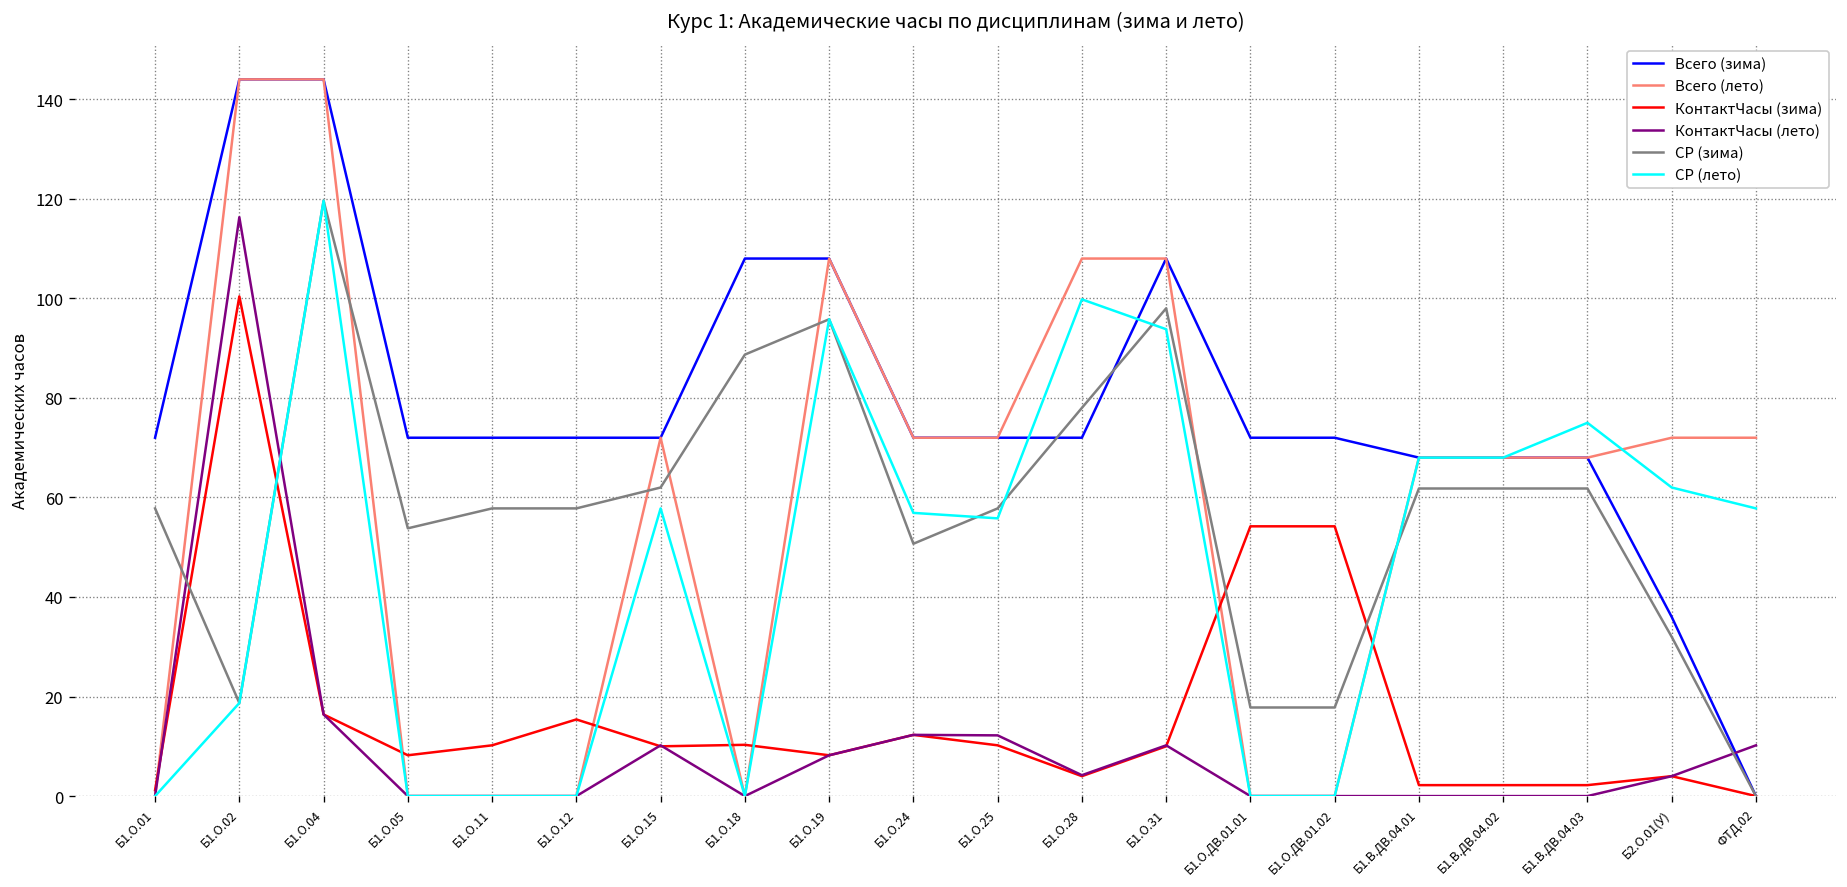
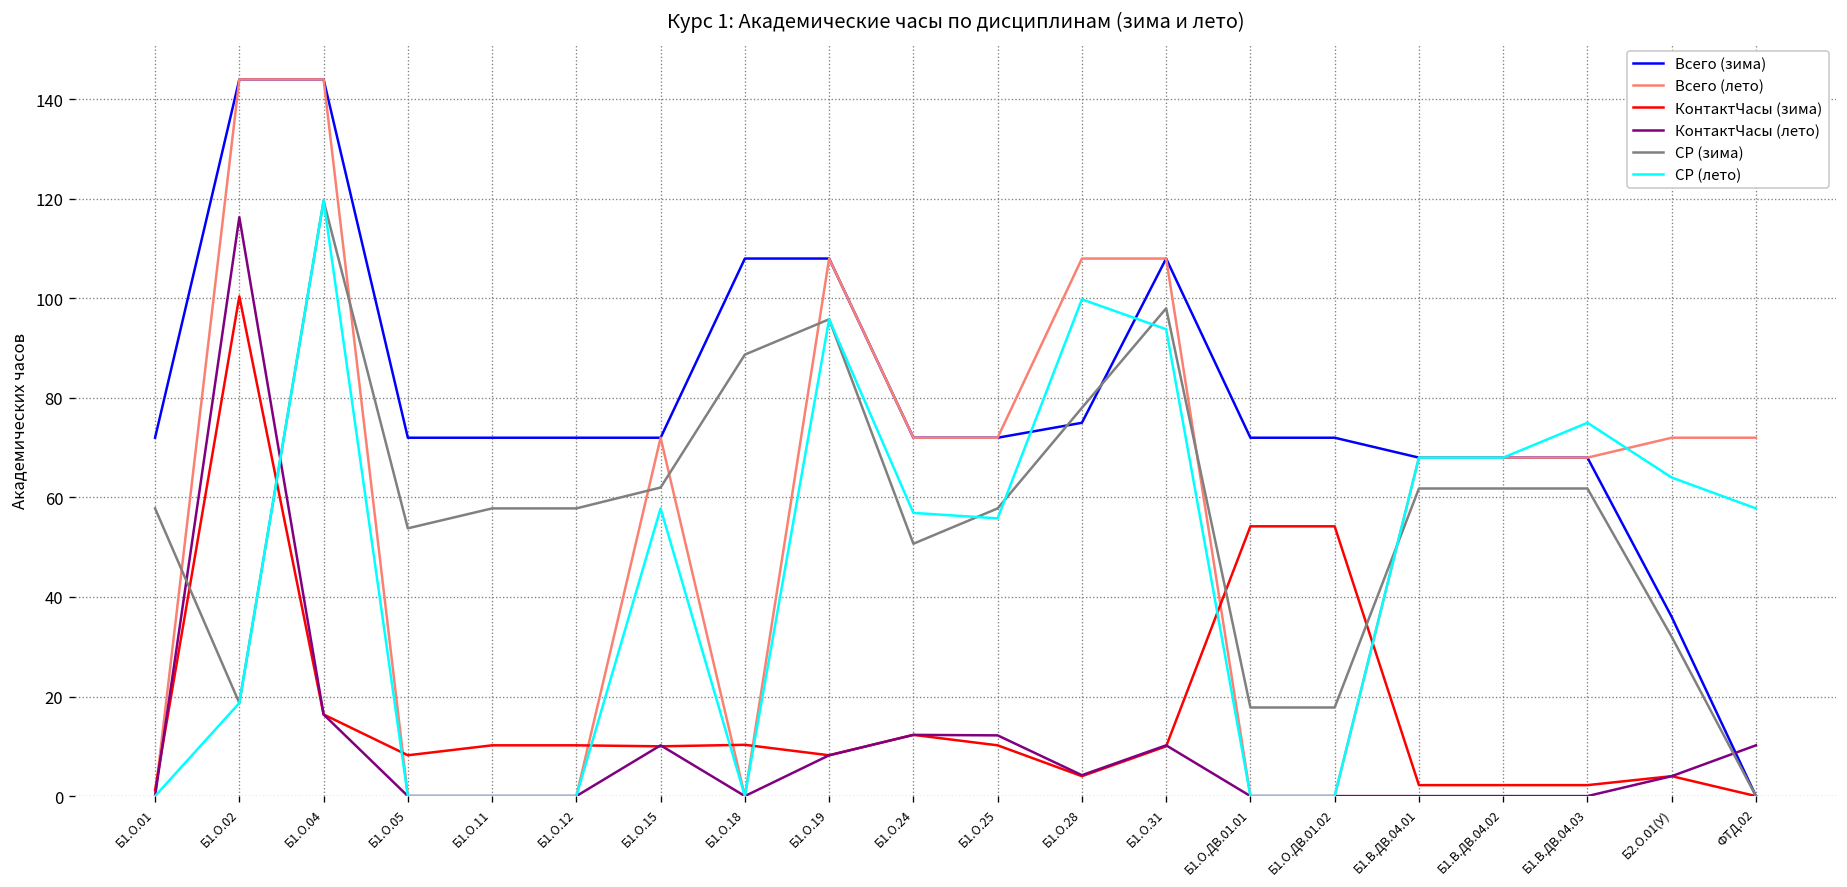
КонтактЧасы (зима), Б1.О.12: 15 -> 10
Всего (зима), Б1.О.28: 72 -> 75
СР (лето), Б2.О.01(У): 62 -> 64
